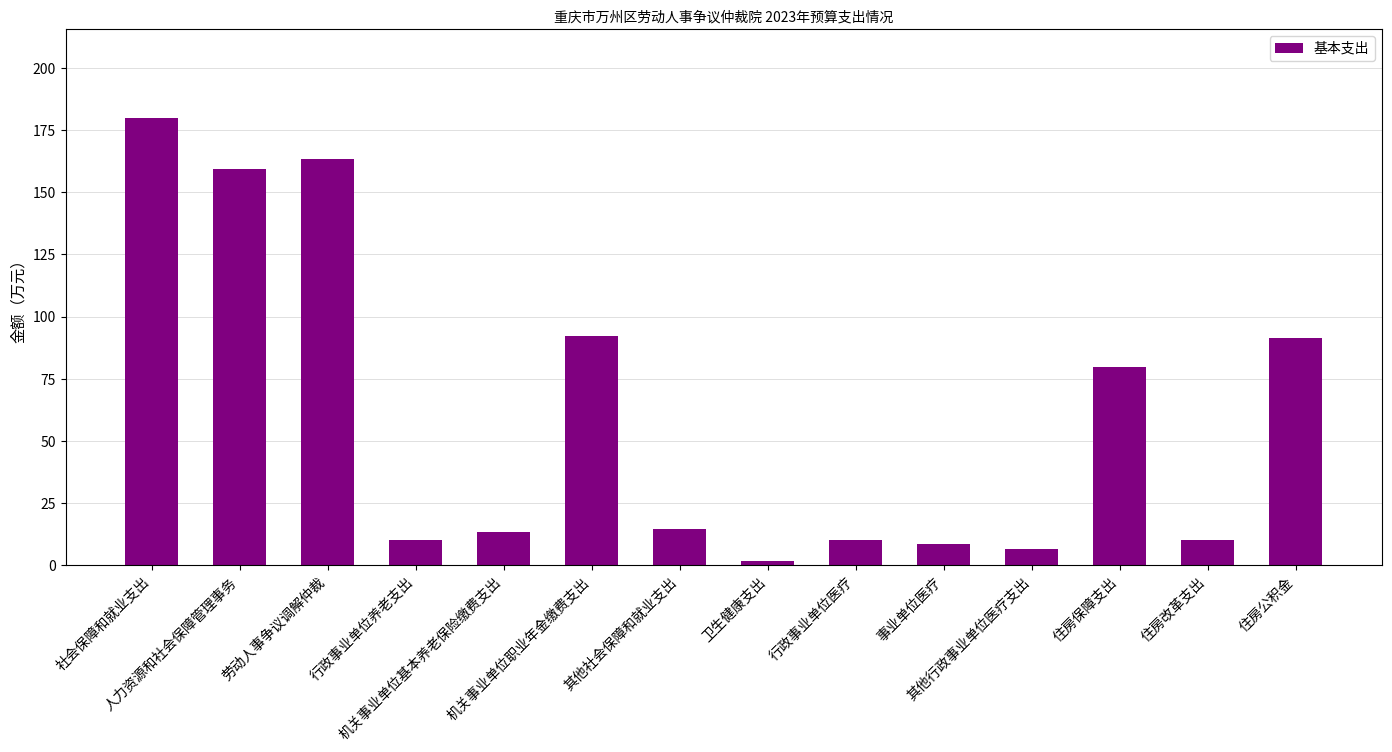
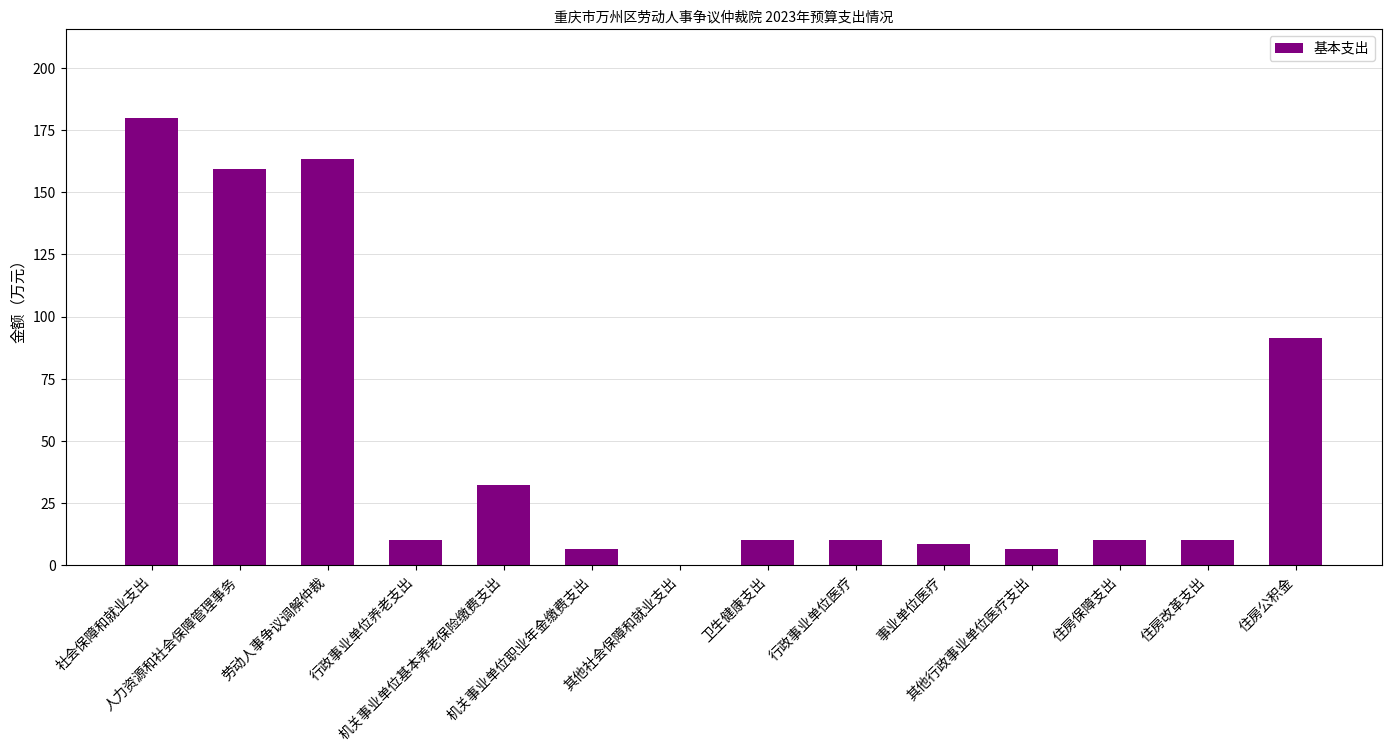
机关事业单位基本养老保险缴费支出: 13 -> 32
机关事业单位职业年金缴费支出: 92 -> 7
其他社会保障和就业支出: 15 -> 0
卫生健康支出: 2 -> 10
住房保障支出: 80 -> 10
